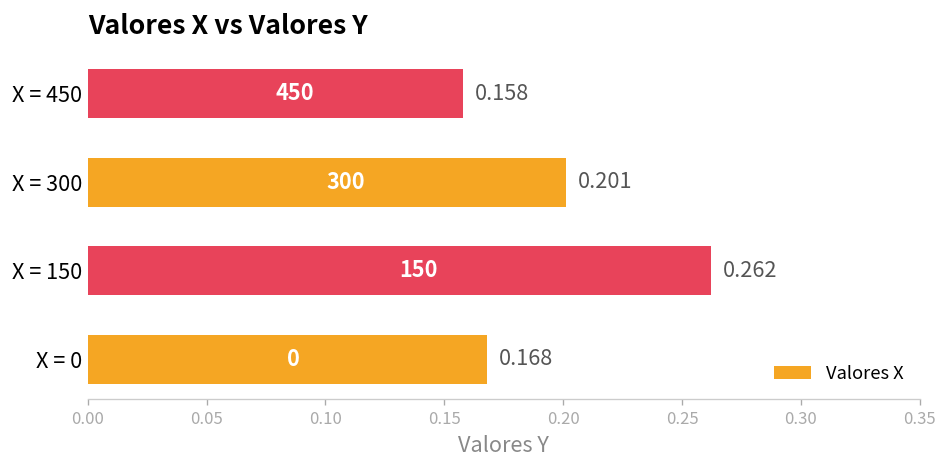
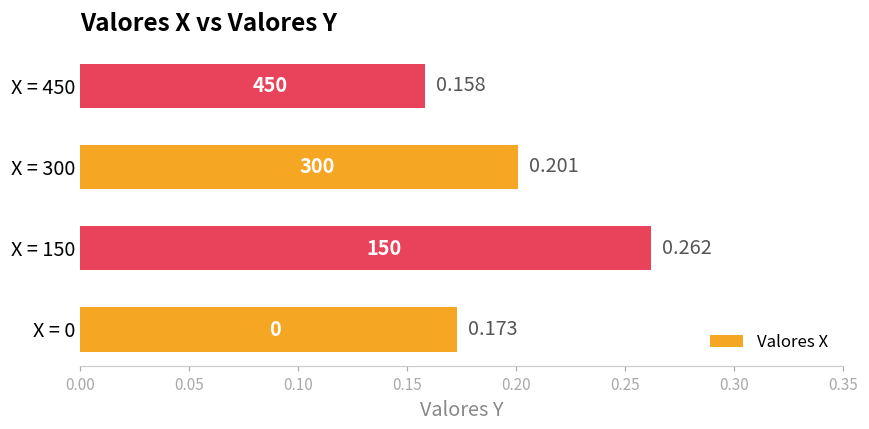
X = 0: 0.168 -> 0.173
